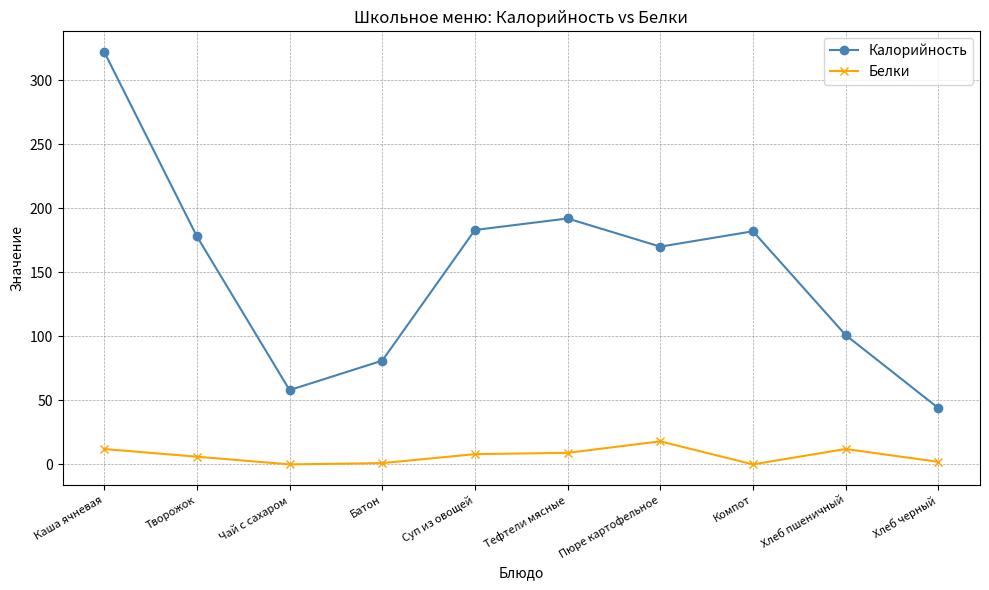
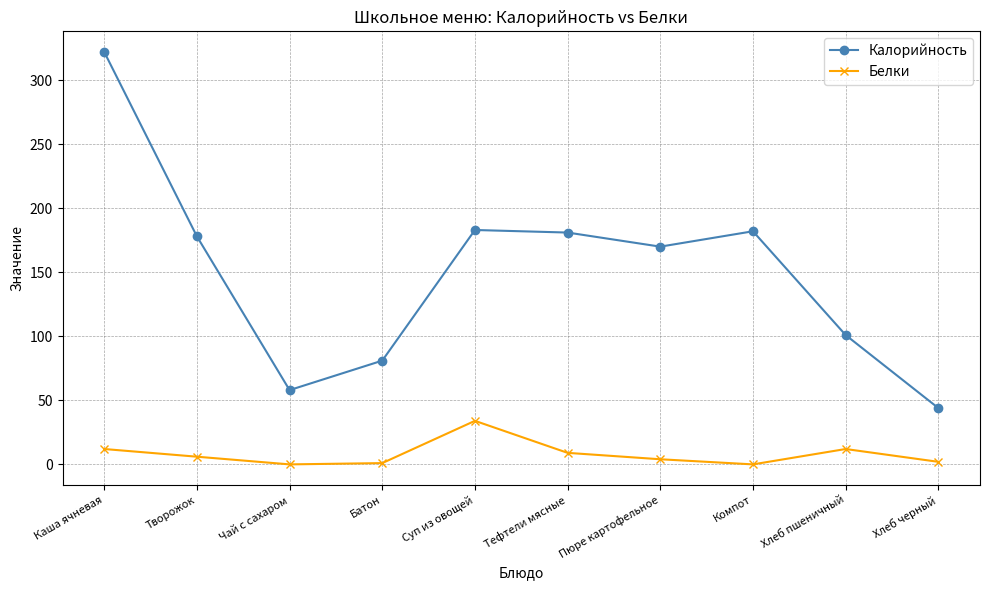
Белки, Суп из овощей: 8 -> 34
Калорийность, Тефтели мясные: 192 -> 181
Белки, Пюре картофельное: 18 -> 4
